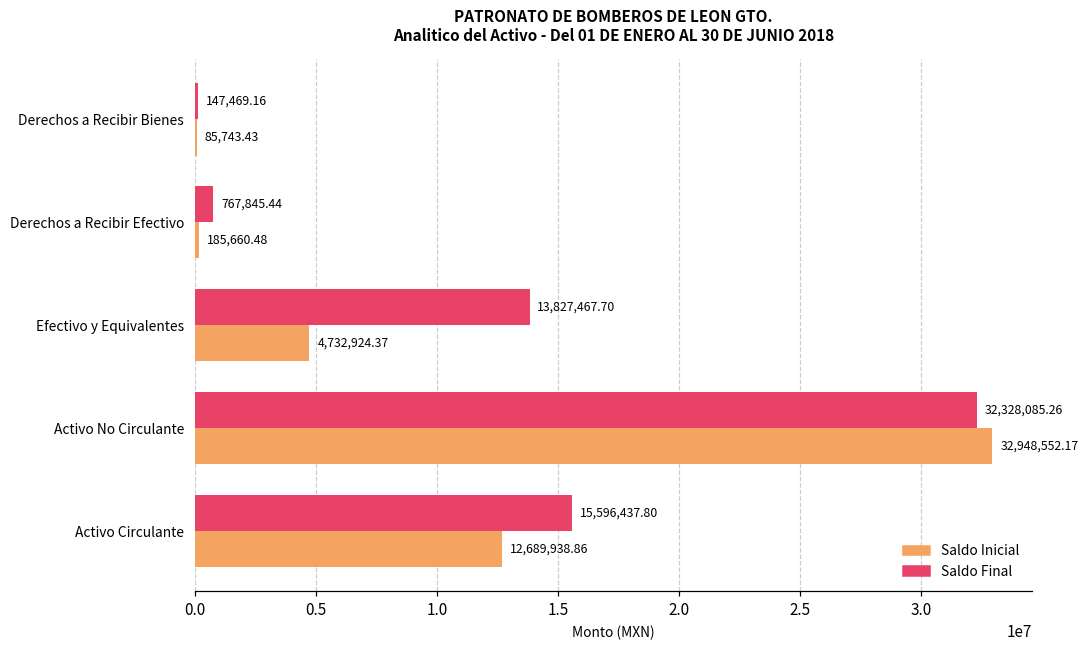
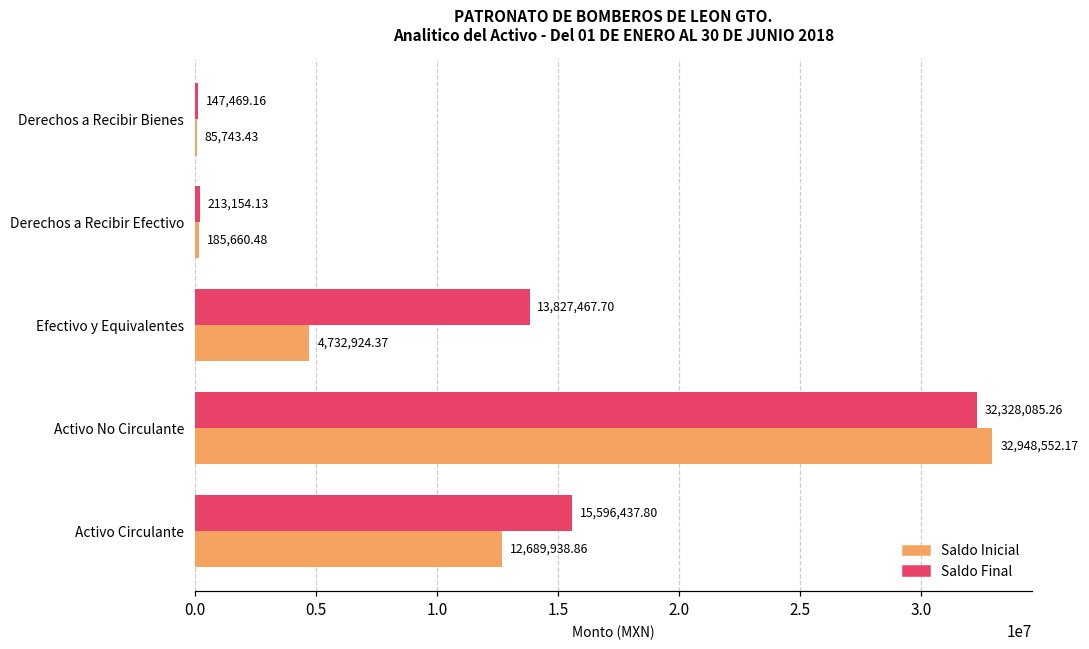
Saldo Final, Derechos a Recibir Efectivo: 767,845.44 -> 213,154.13
